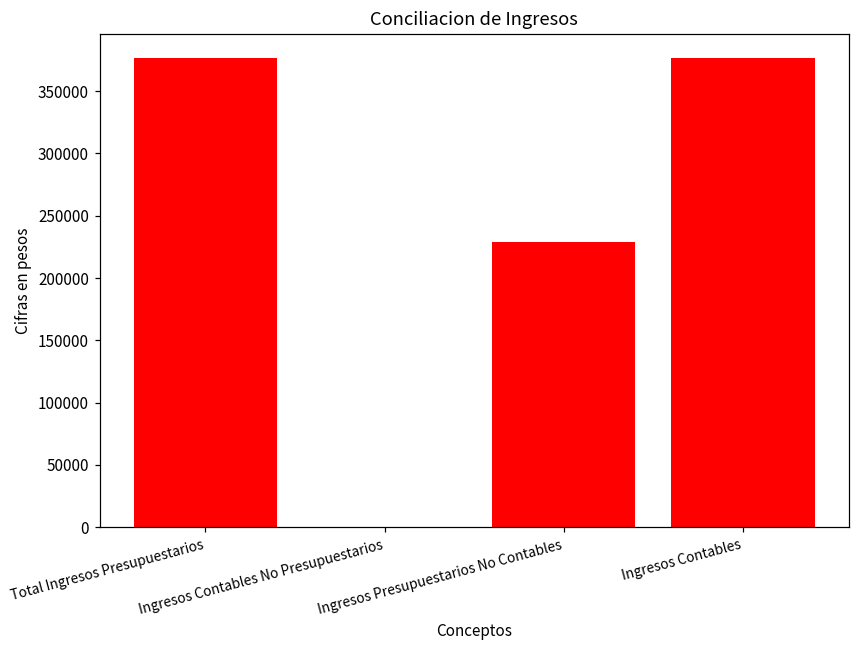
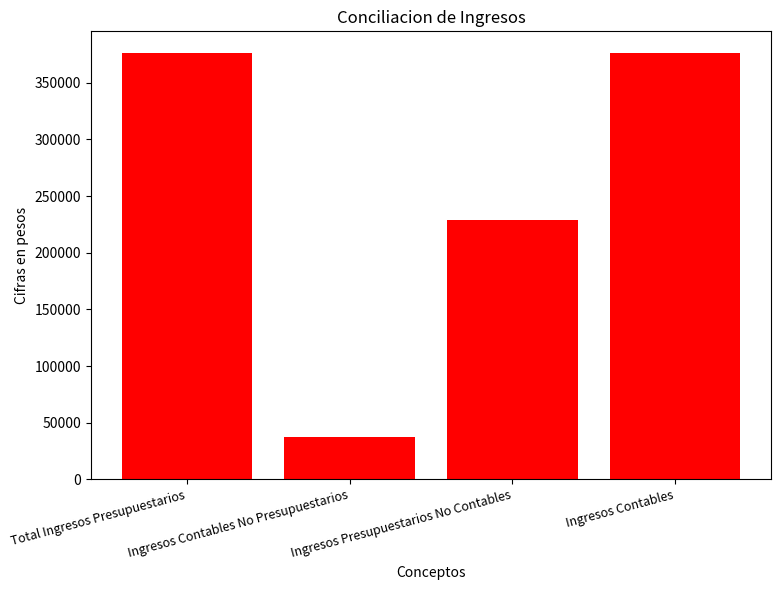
Ingresos Contables No Presupuestarios: 0 -> 38000
